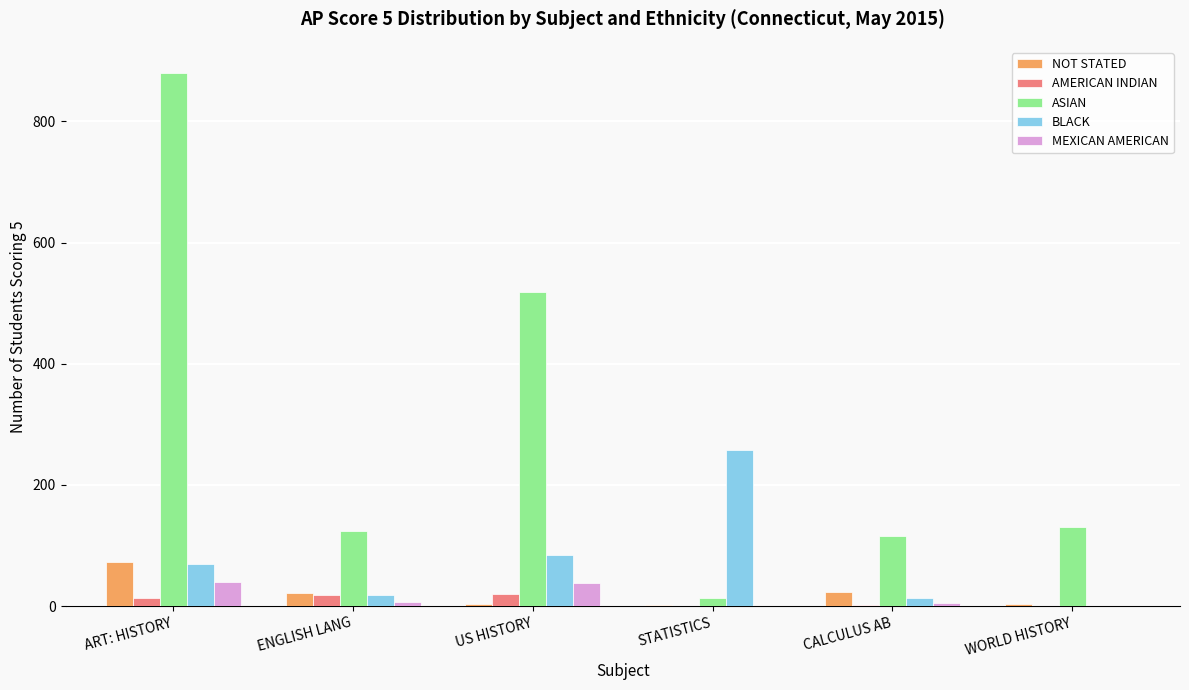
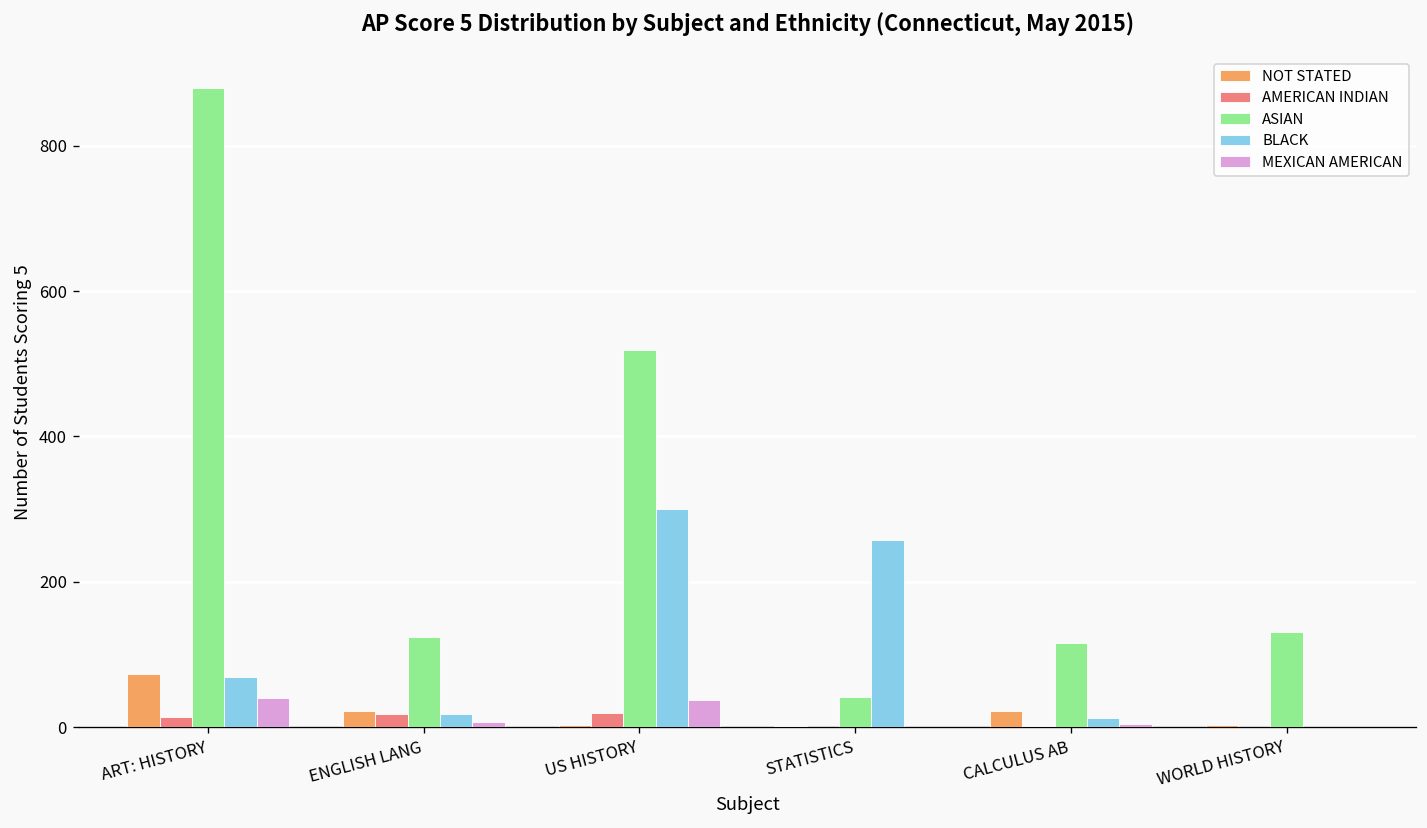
BLACK, US HISTORY: 80 -> 300
ASIAN, STATISTICS: 10 -> 40
